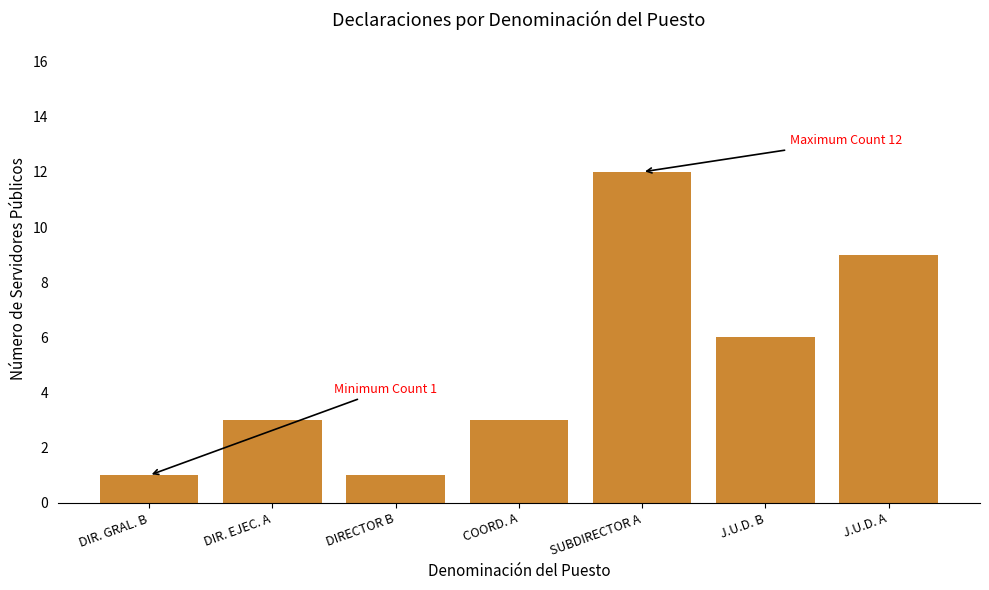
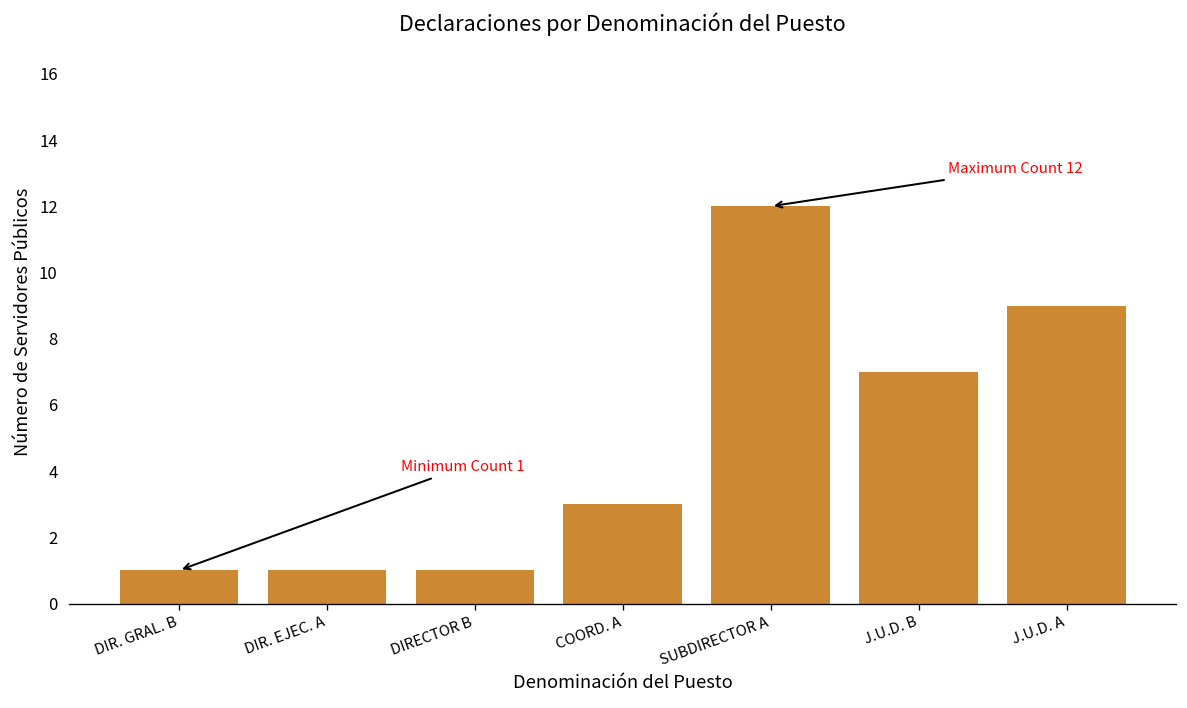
DIR. EJEC. A: 3 -> 1
J.U.D. B: 6 -> 7
